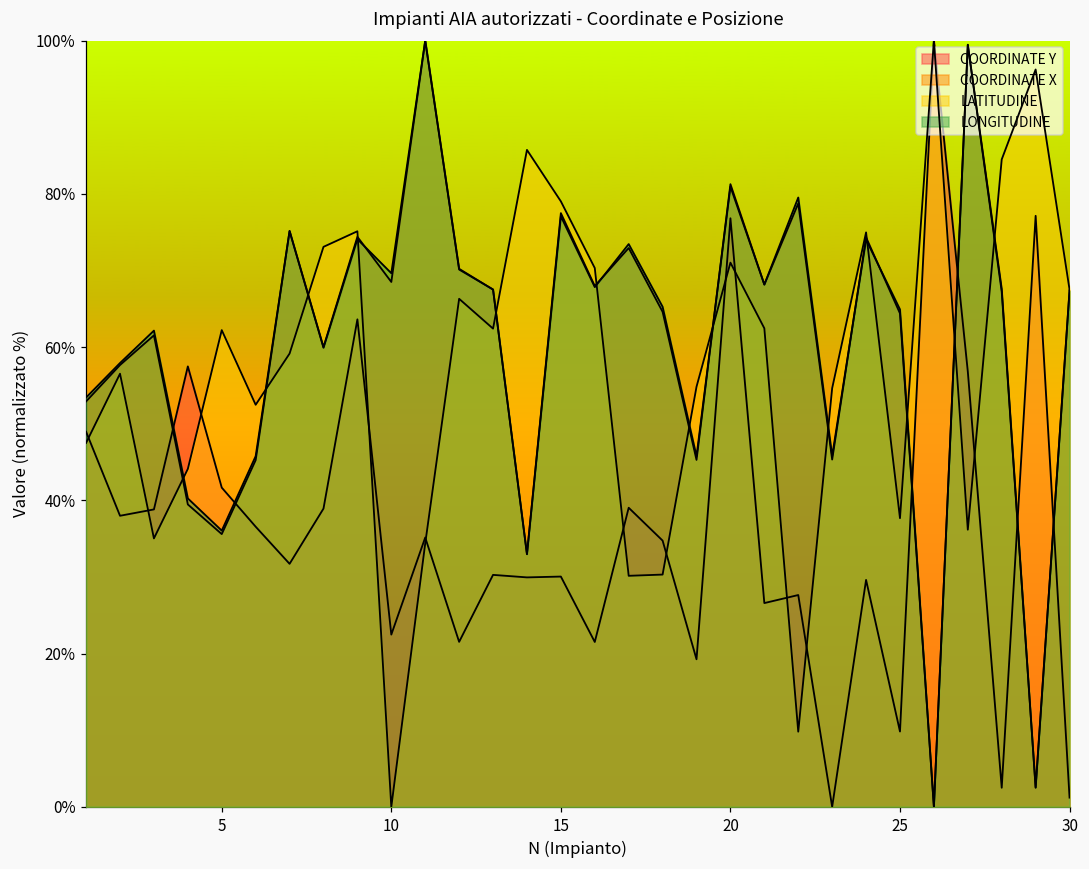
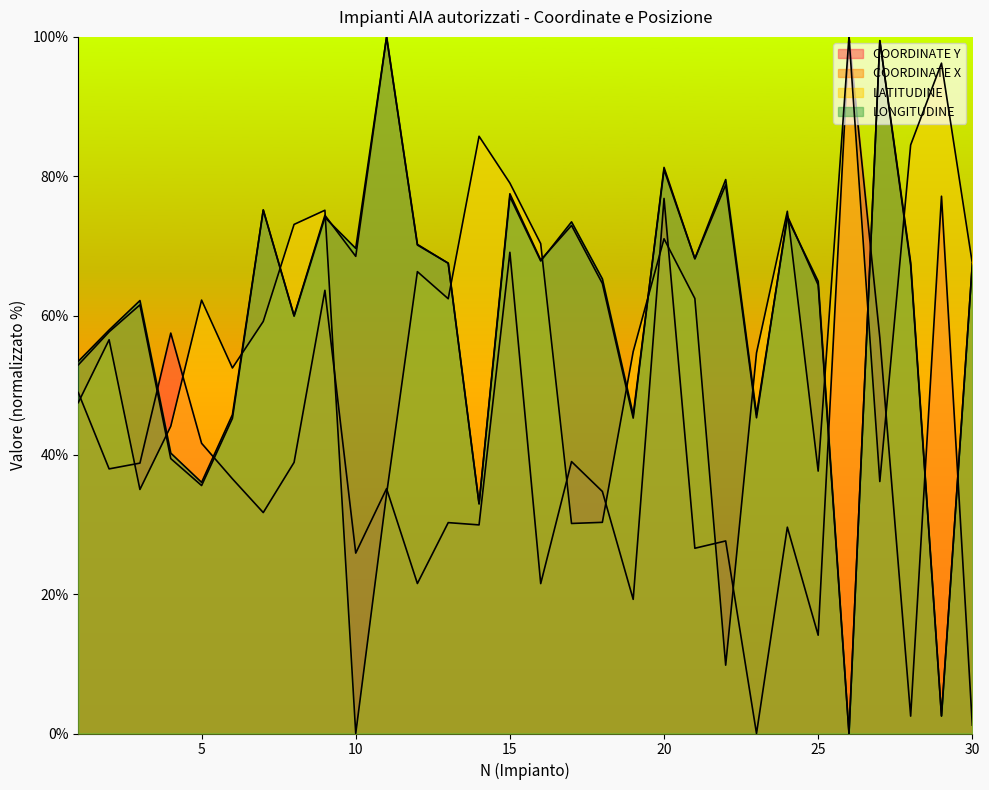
COORDINATE Y, 10: 22% -> 26%
COORDINATE Y, 15: 30% -> 69%
COORDINATE Y, 25: 10% -> 14%
